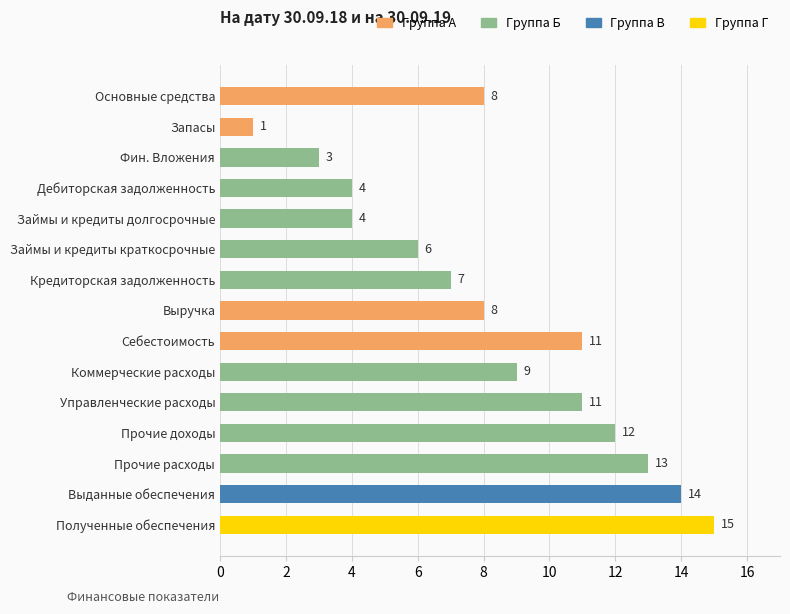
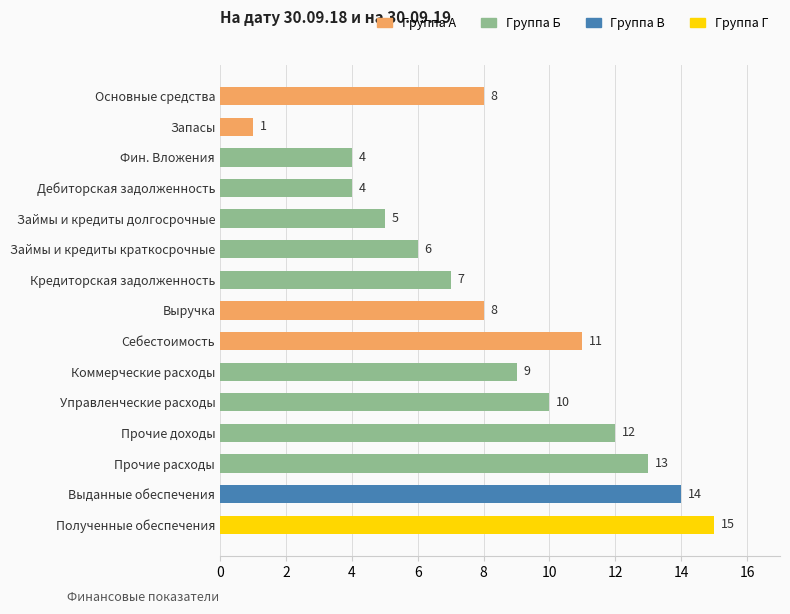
Фин. Вложения: 3 -> 4
Займы и кредиты долгосрочные: 4 -> 5
Управленческие расходы: 11 -> 10
